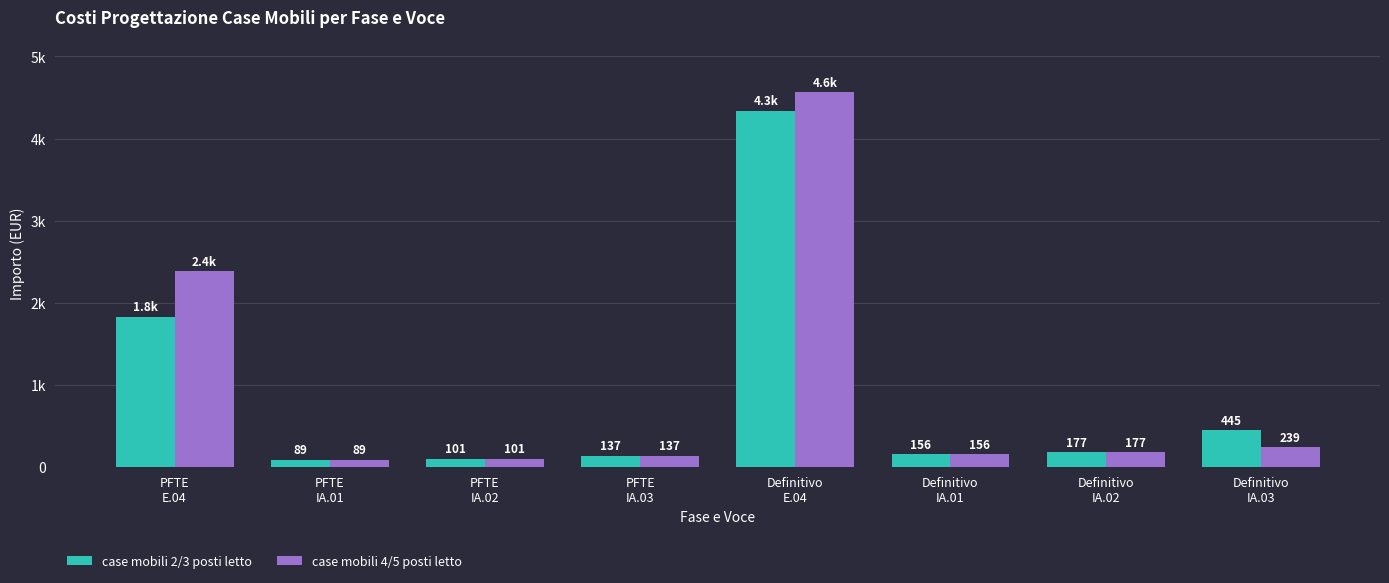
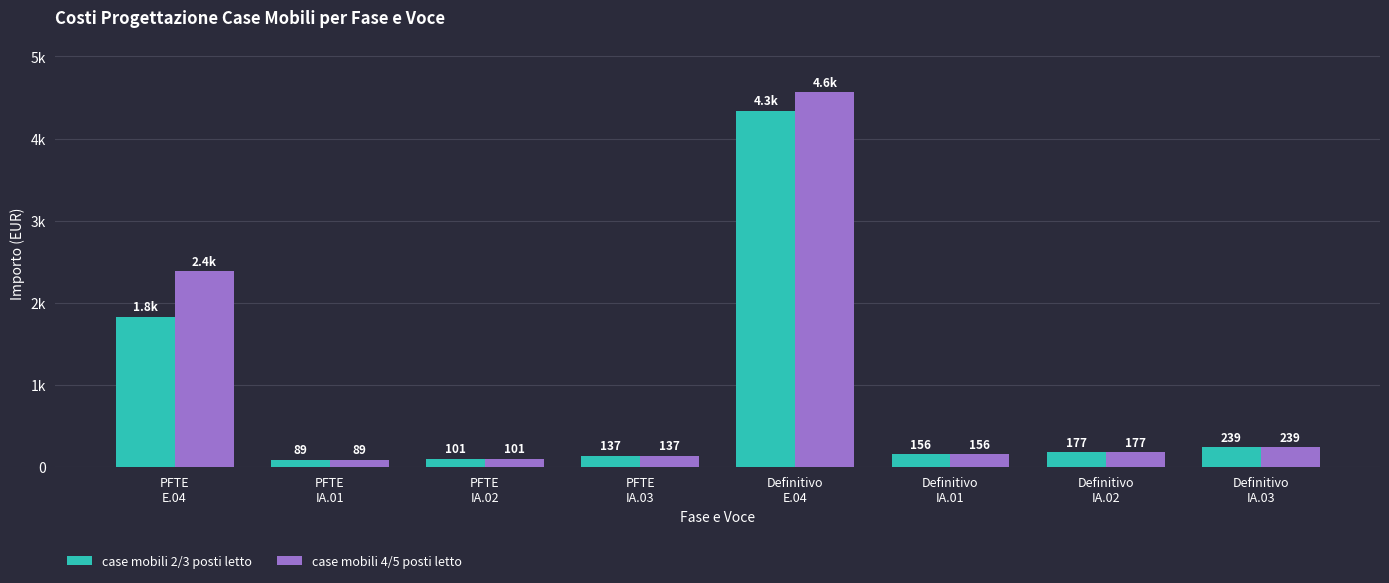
case mobili 2/3 posti letto, Definitivo IA.03: 445 -> 239
